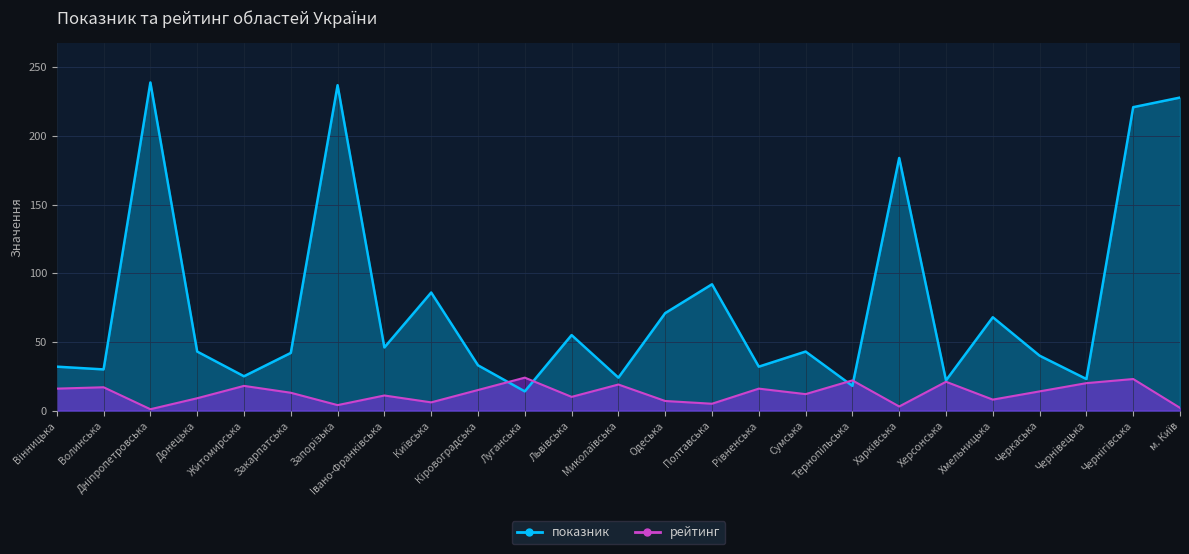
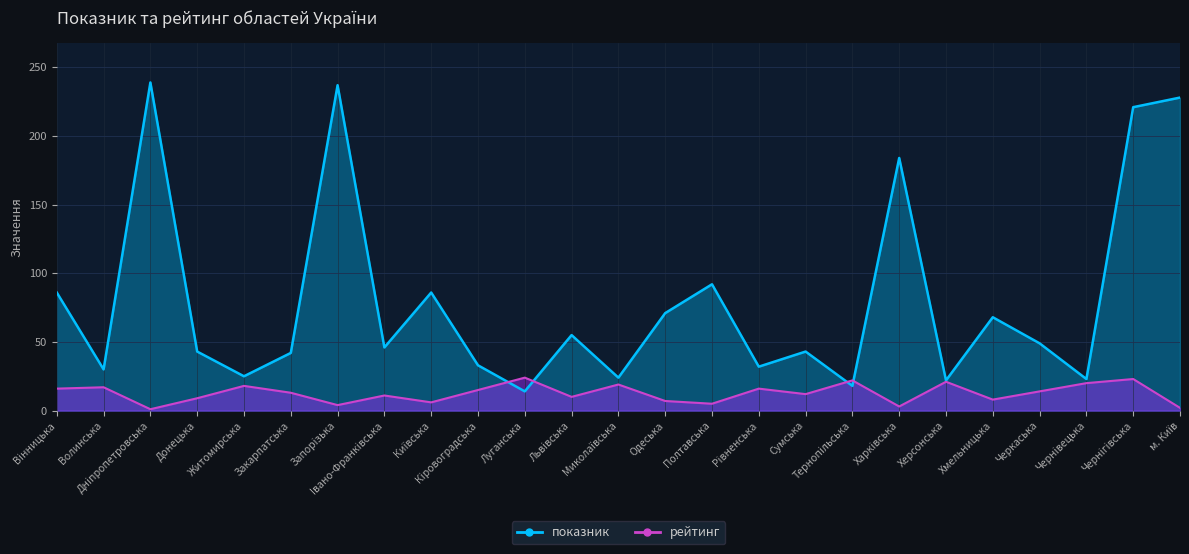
показник, Вінницька: 32 -> 86
показник, Черкаська: 40 -> 49
